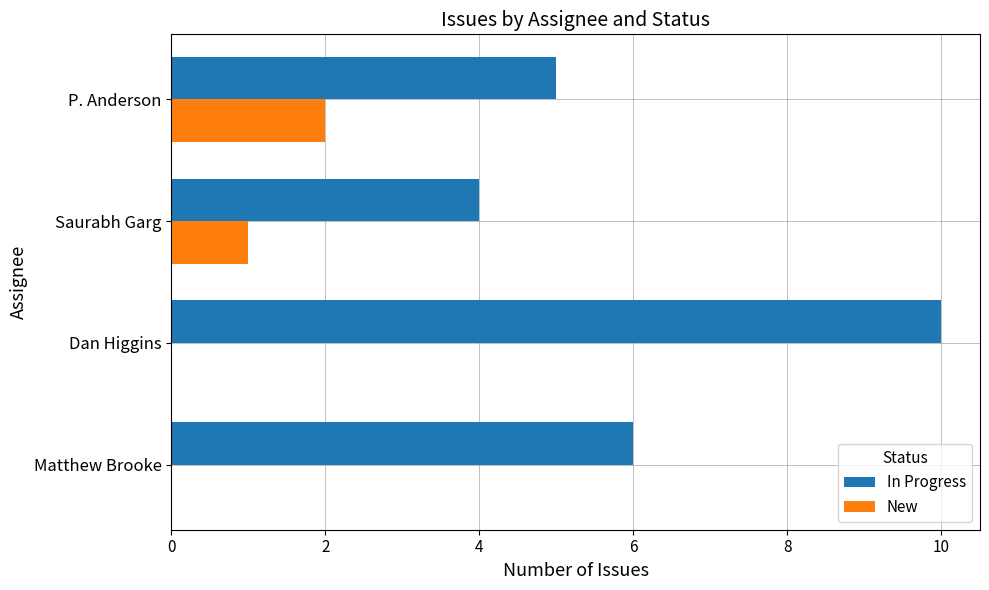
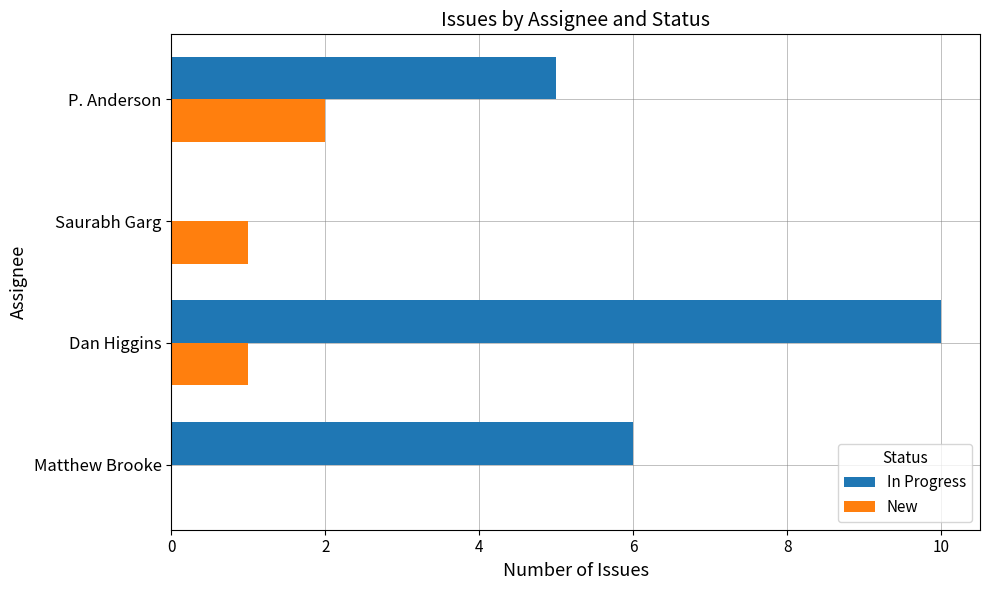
In Progress, Saurabh Garg: 4 -> 0
New, Dan Higgins: 0 -> 1
